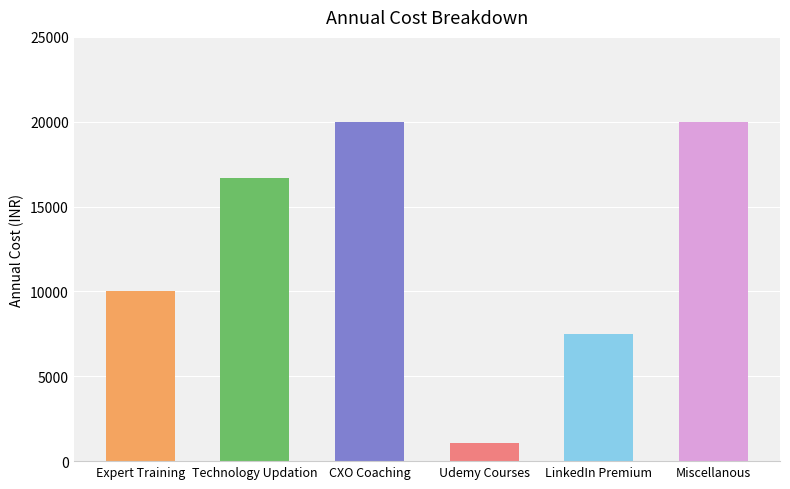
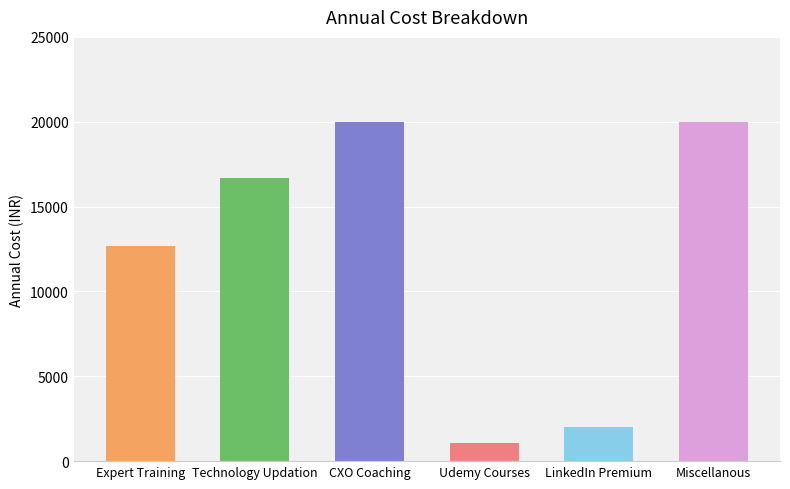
Expert Training: 10000 -> 12700
LinkedIn Premium: 7500 -> 2000
